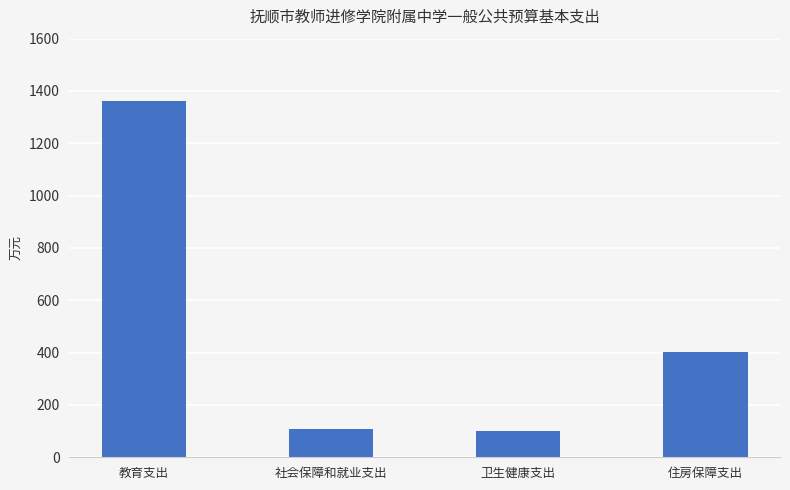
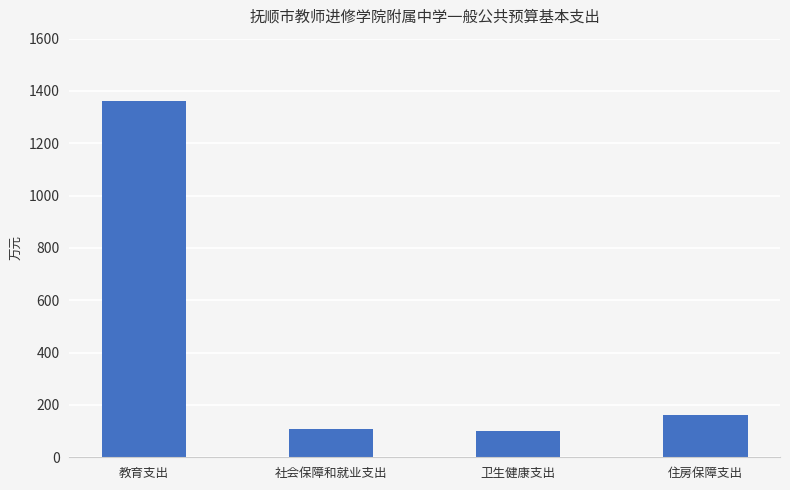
住房保障支出: 400 -> 160
